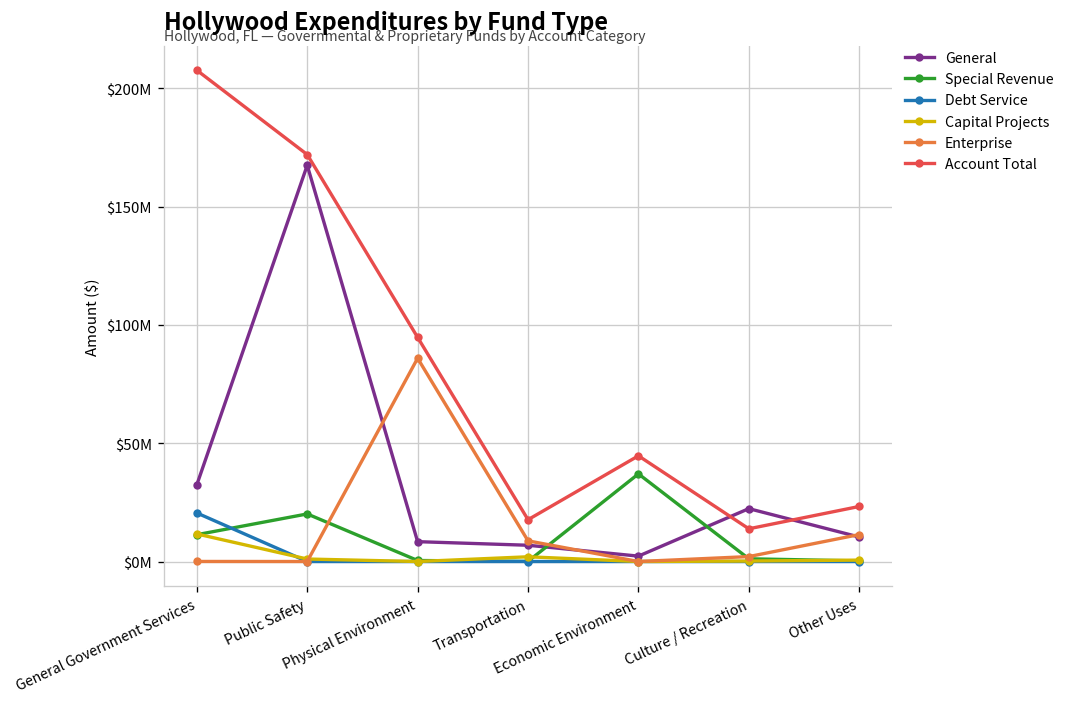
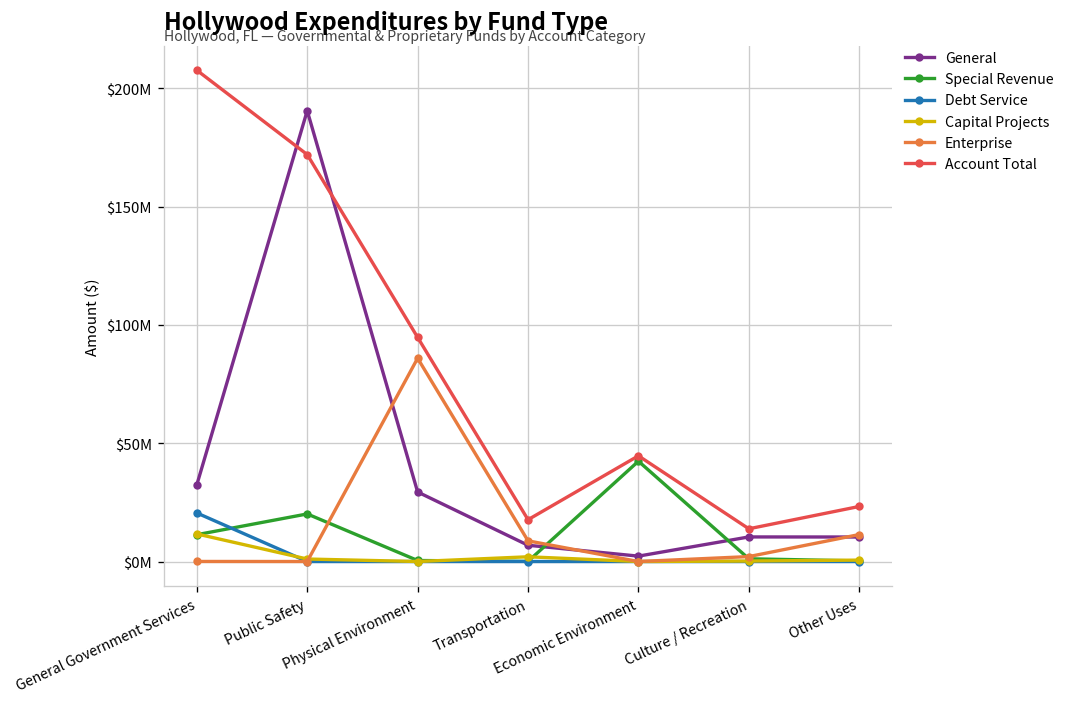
General, Public Safety: $168000000 -> $191000000
General, Physical Environment: $8000000 -> $29000000
Special Revenue, Economic Environment: $37000000 -> $42000000
General, Culture / Recreation: $22000000 -> $10000000
